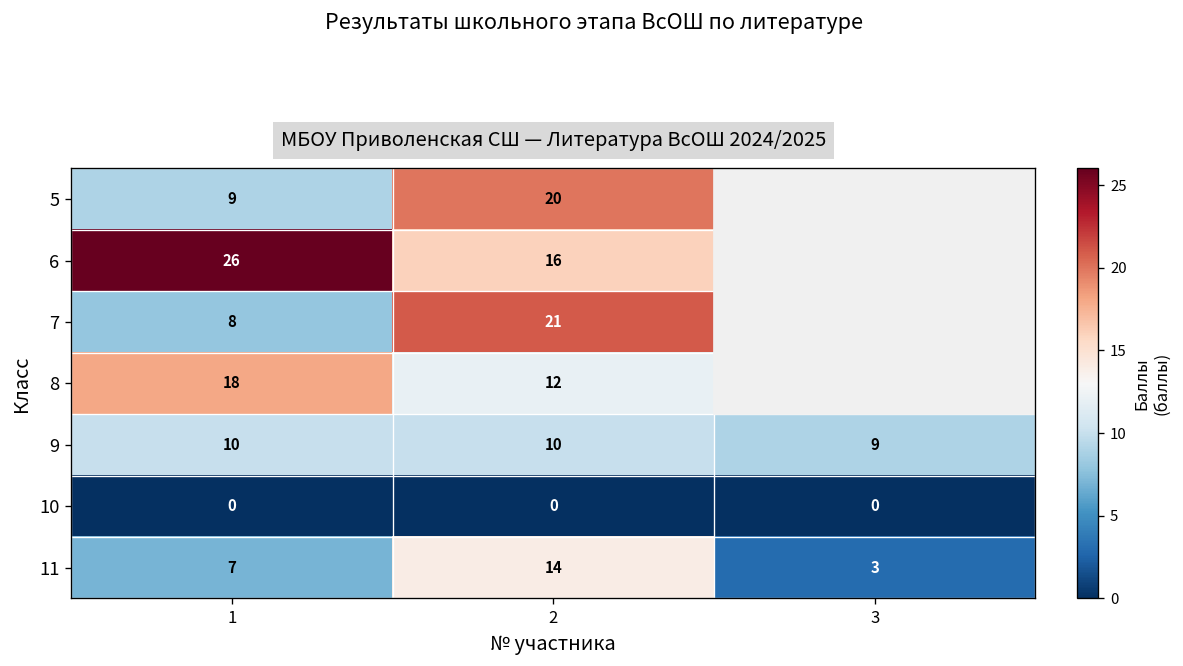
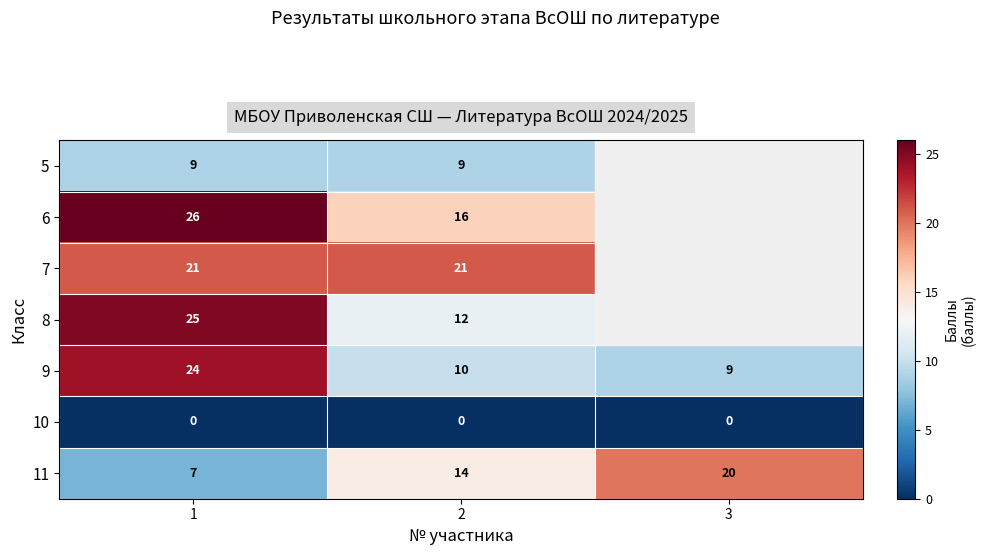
5, 2: 20 -> 9
7, 1: 8 -> 21
8, 1: 18 -> 25
9, 1: 10 -> 24
11, 3: 3 -> 20
